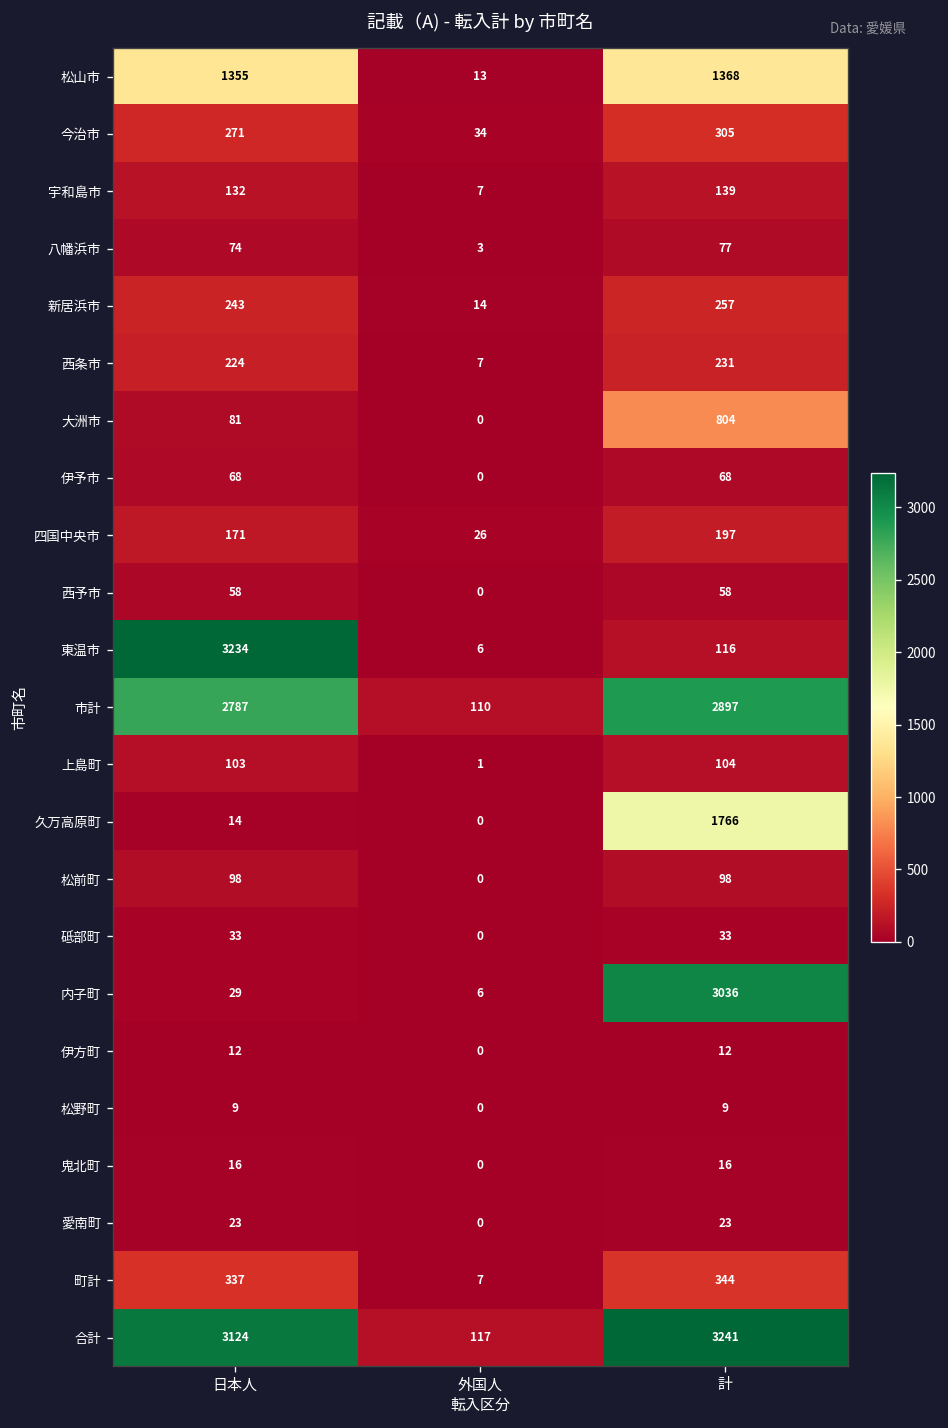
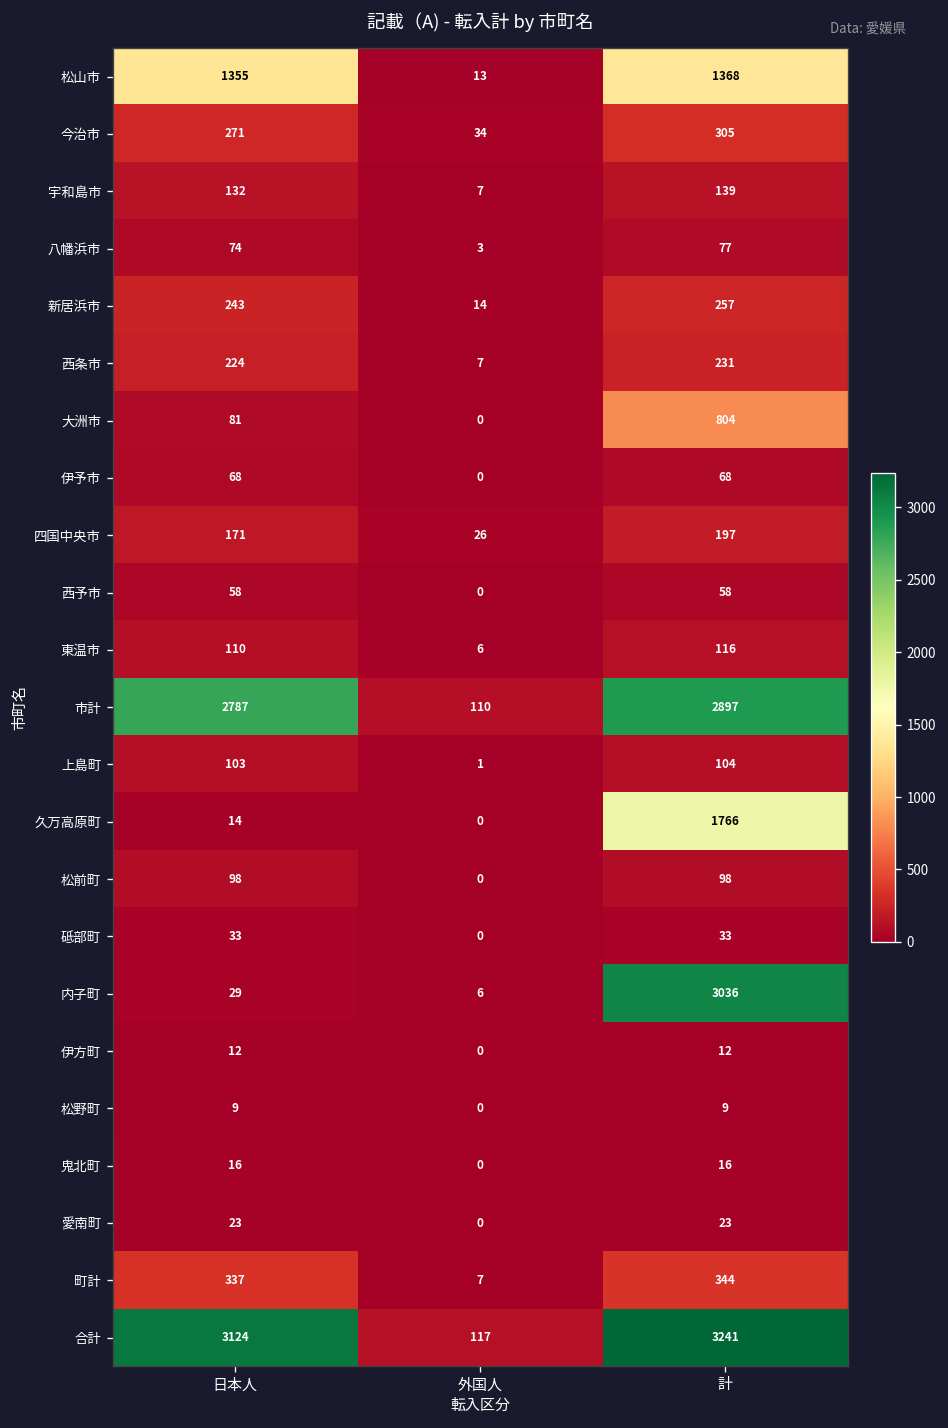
東温市, 日本人: 3234 -> 110
